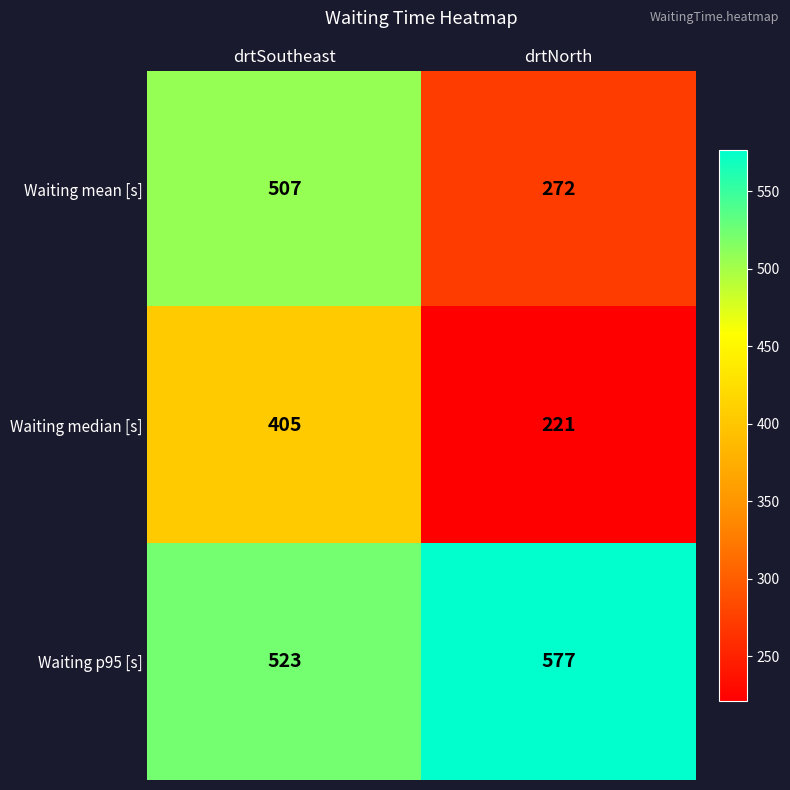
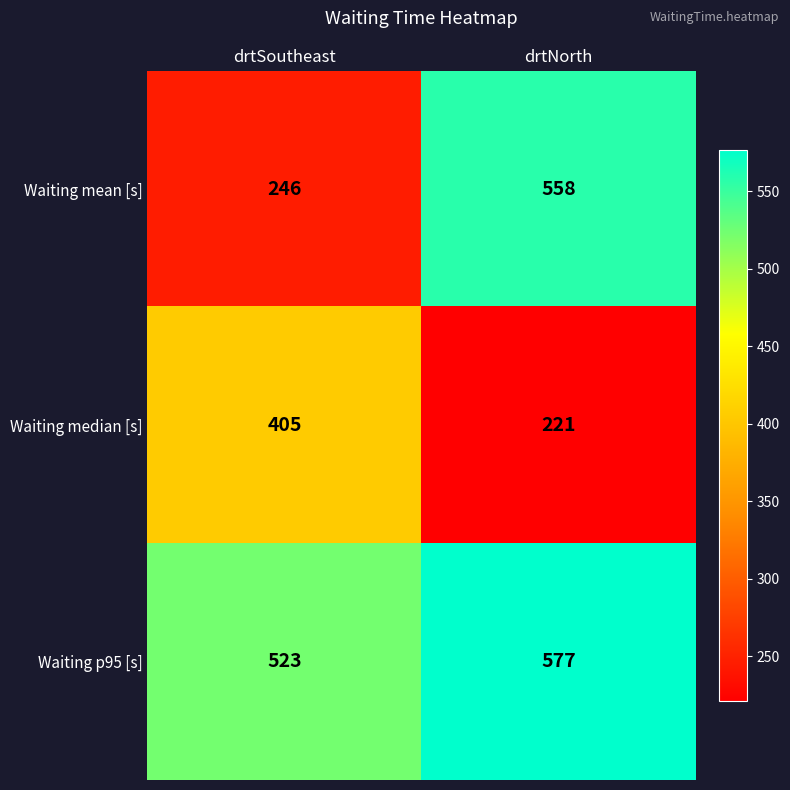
Waiting mean [s], drtSoutheast: 507 -> 246
Waiting mean [s], drtNorth: 272 -> 558
